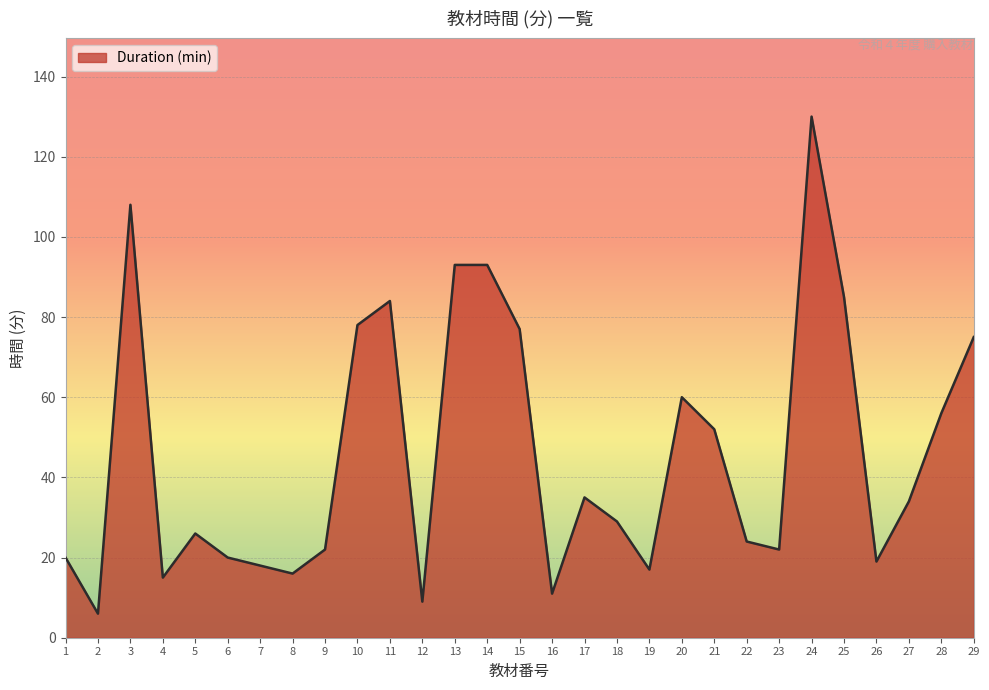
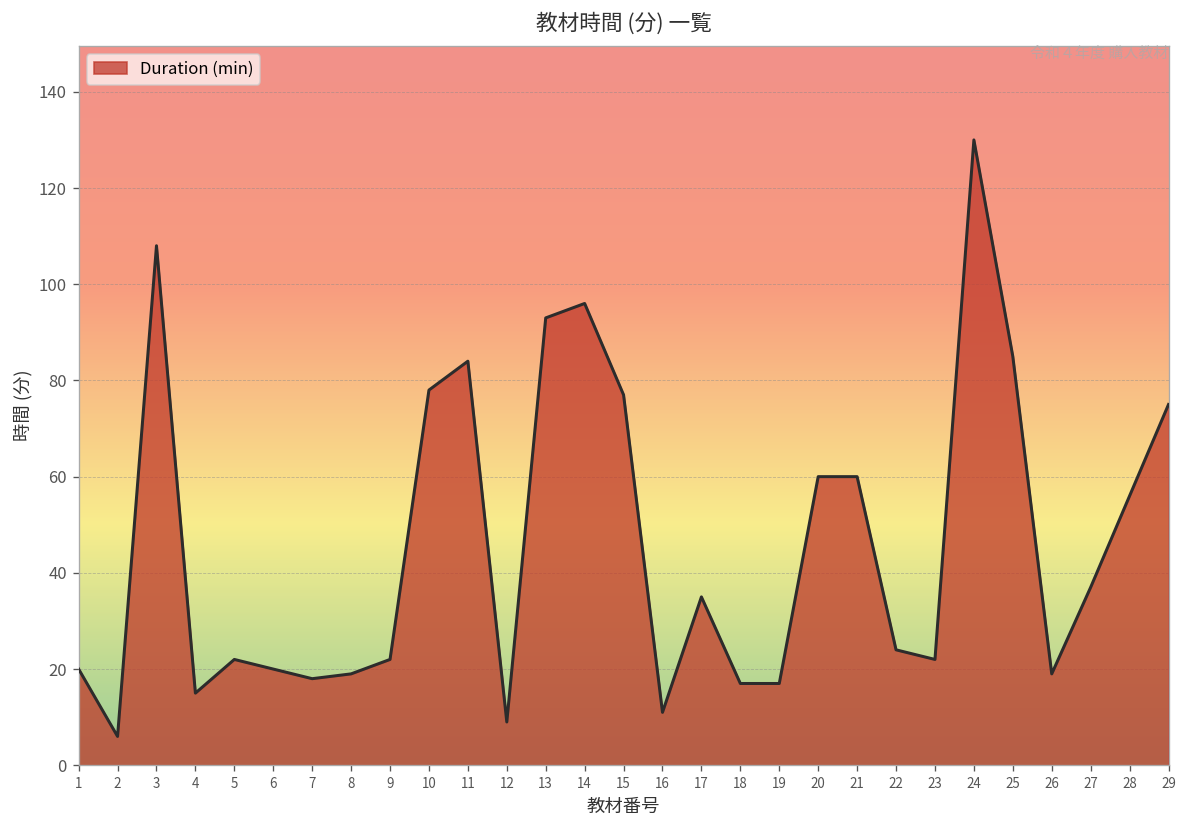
5: 26 -> 22
8: 16 -> 19
14: 93 -> 96
18: 29 -> 17
21: 52 -> 60
27: 34 -> 37
